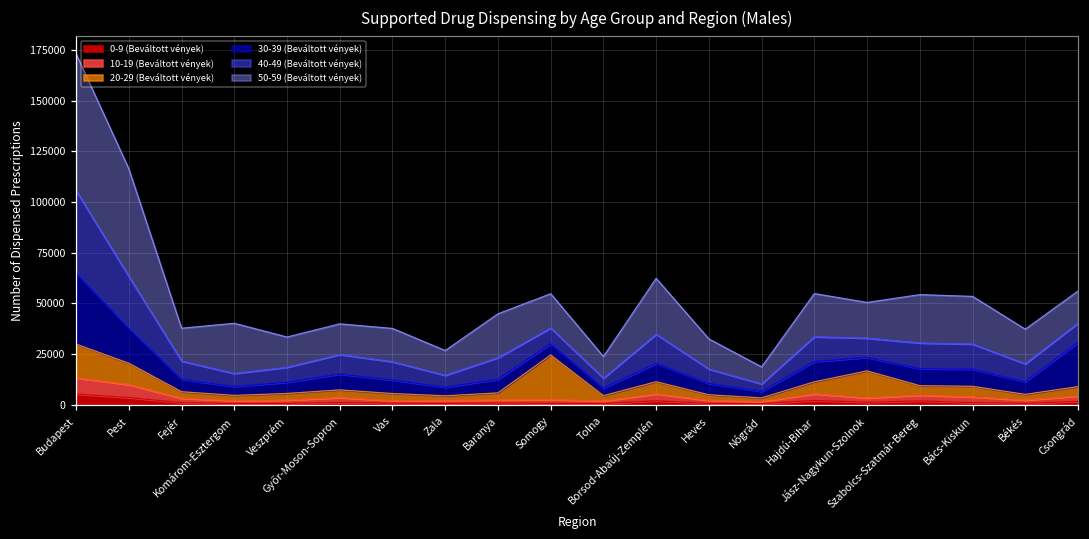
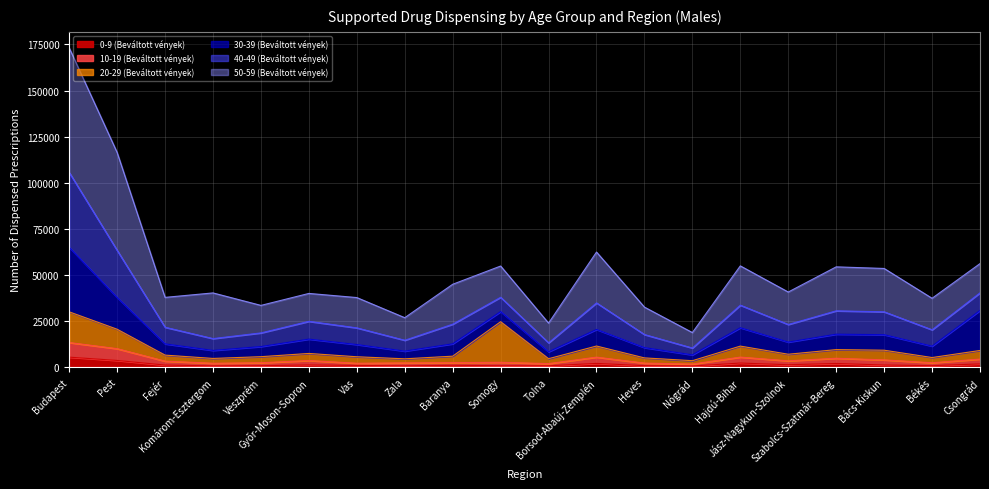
20-29 (Beváltott vények), Jász-Nagykun-Szolnok: 13000 -> 4000
